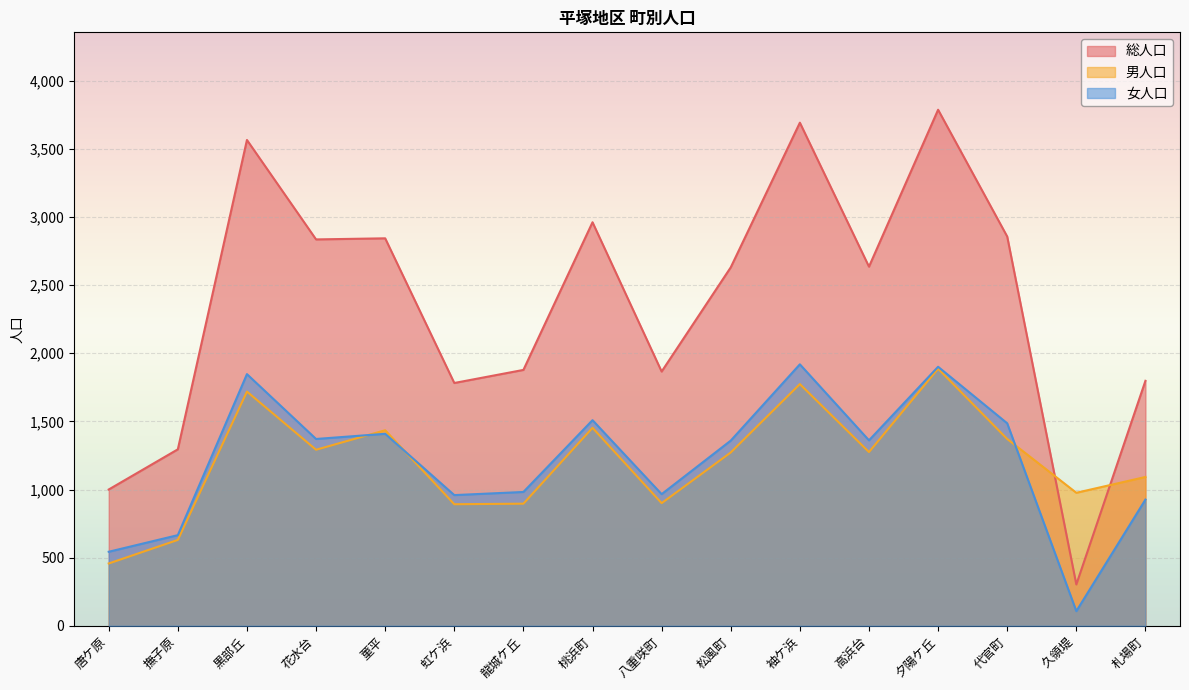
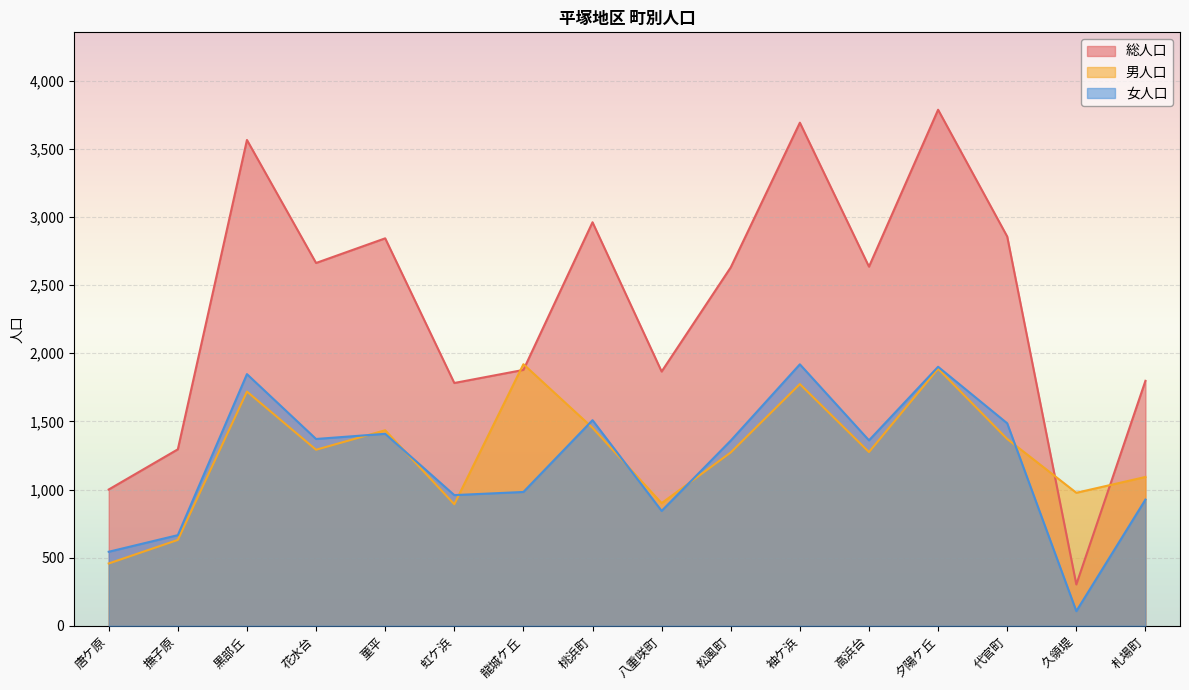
総人口, 花水台: 2,840 -> 2,660
男人口, 龍城ケ丘: 900 -> 1,920
女人口, 八重咲町: 970 -> 840
